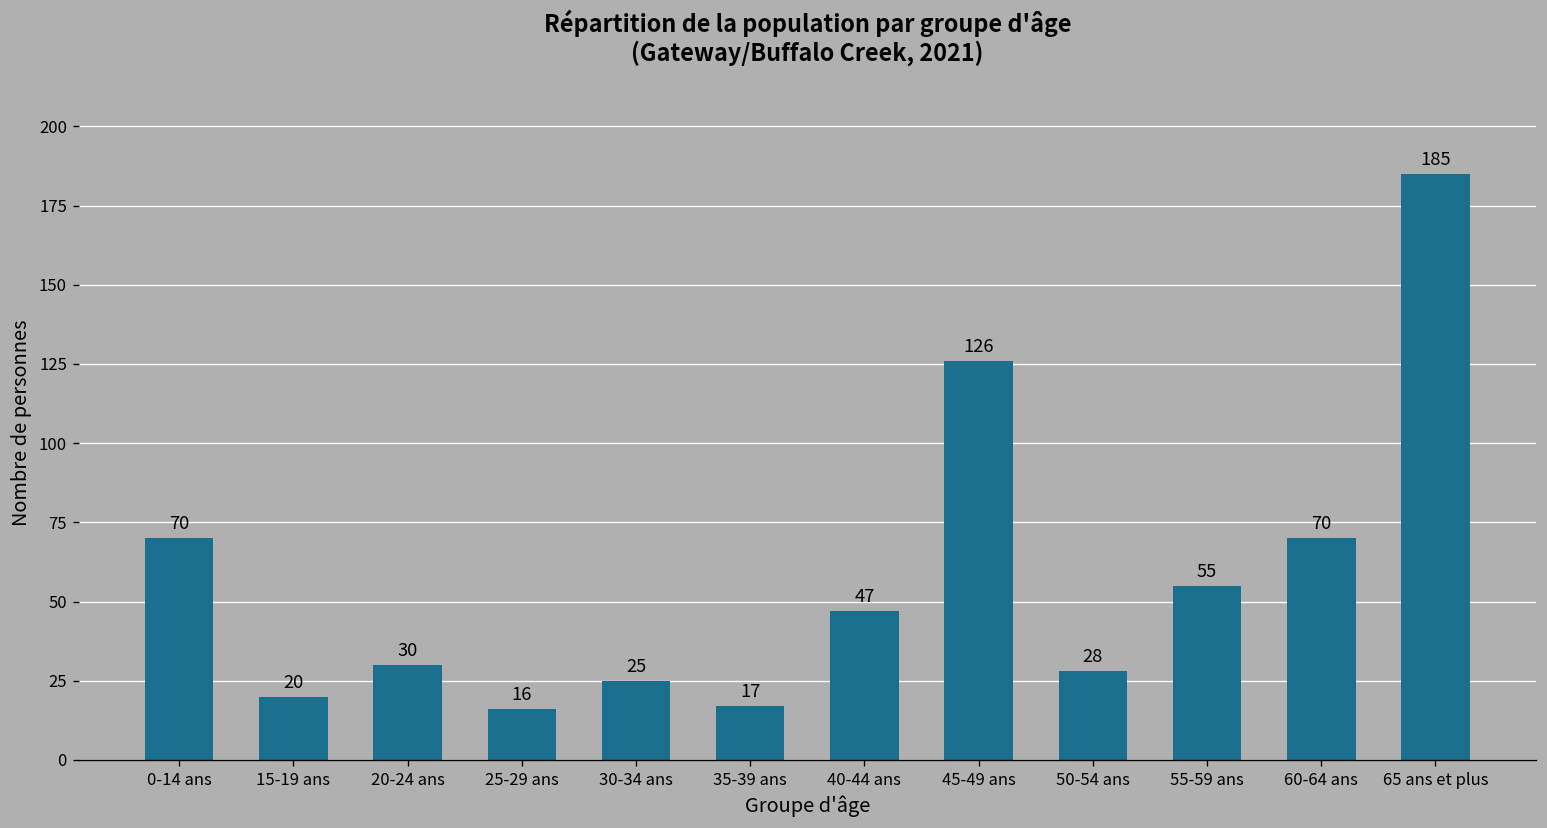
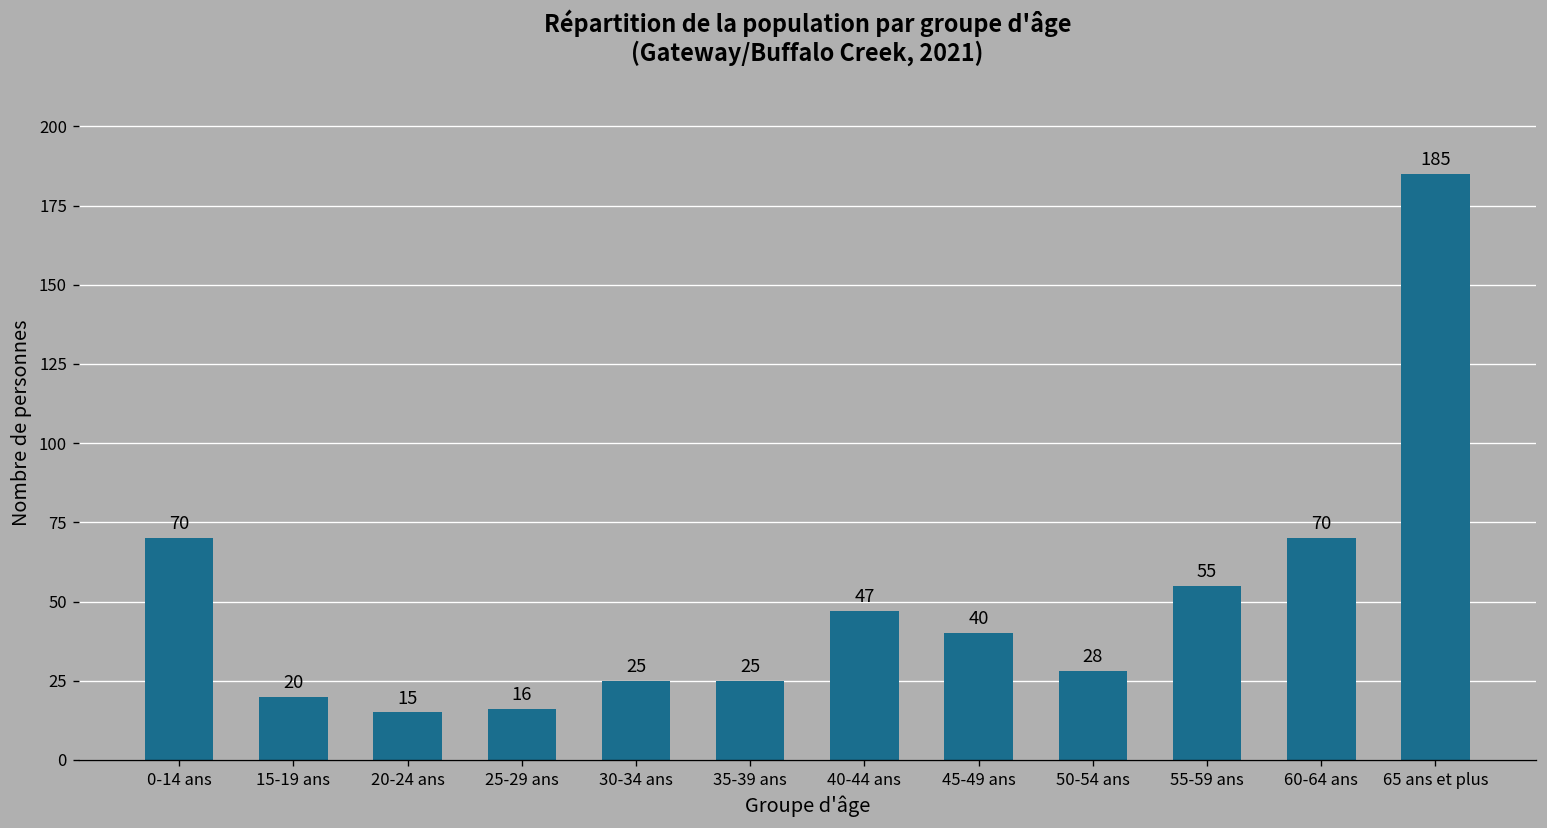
20-24 ans: 30 -> 15
35-39 ans: 17 -> 25
45-49 ans: 126 -> 40
